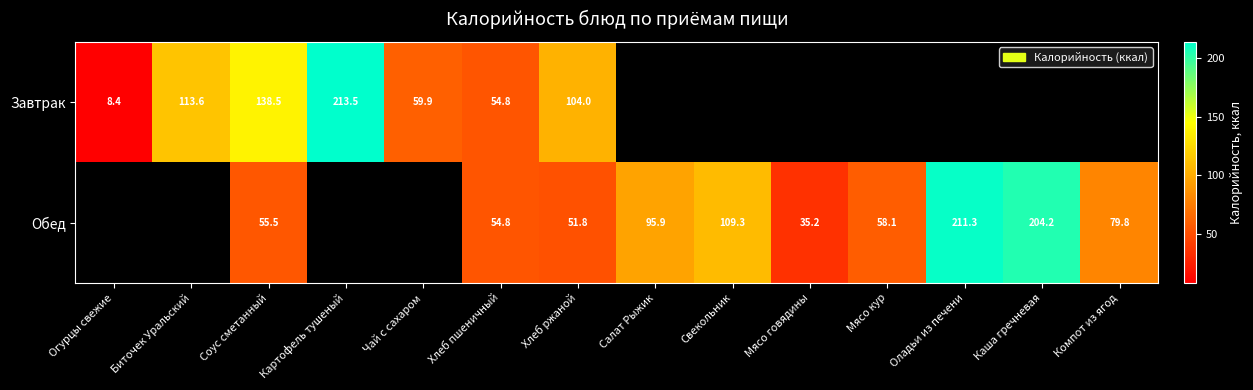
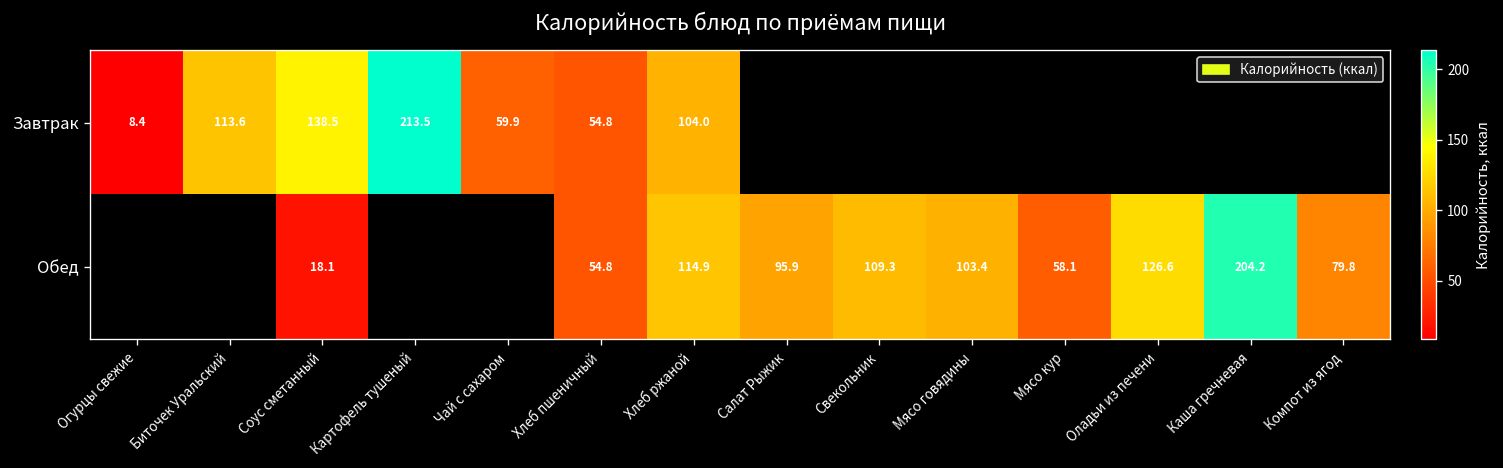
Обед, Соус сметанный: 55.5 -> 18.1
Обед, Хлеб ржаной: 51.8 -> 114.9
Обед, Мясо говядины: 35.2 -> 103.4
Обед, Оладьи из печени: 211.3 -> 126.6
